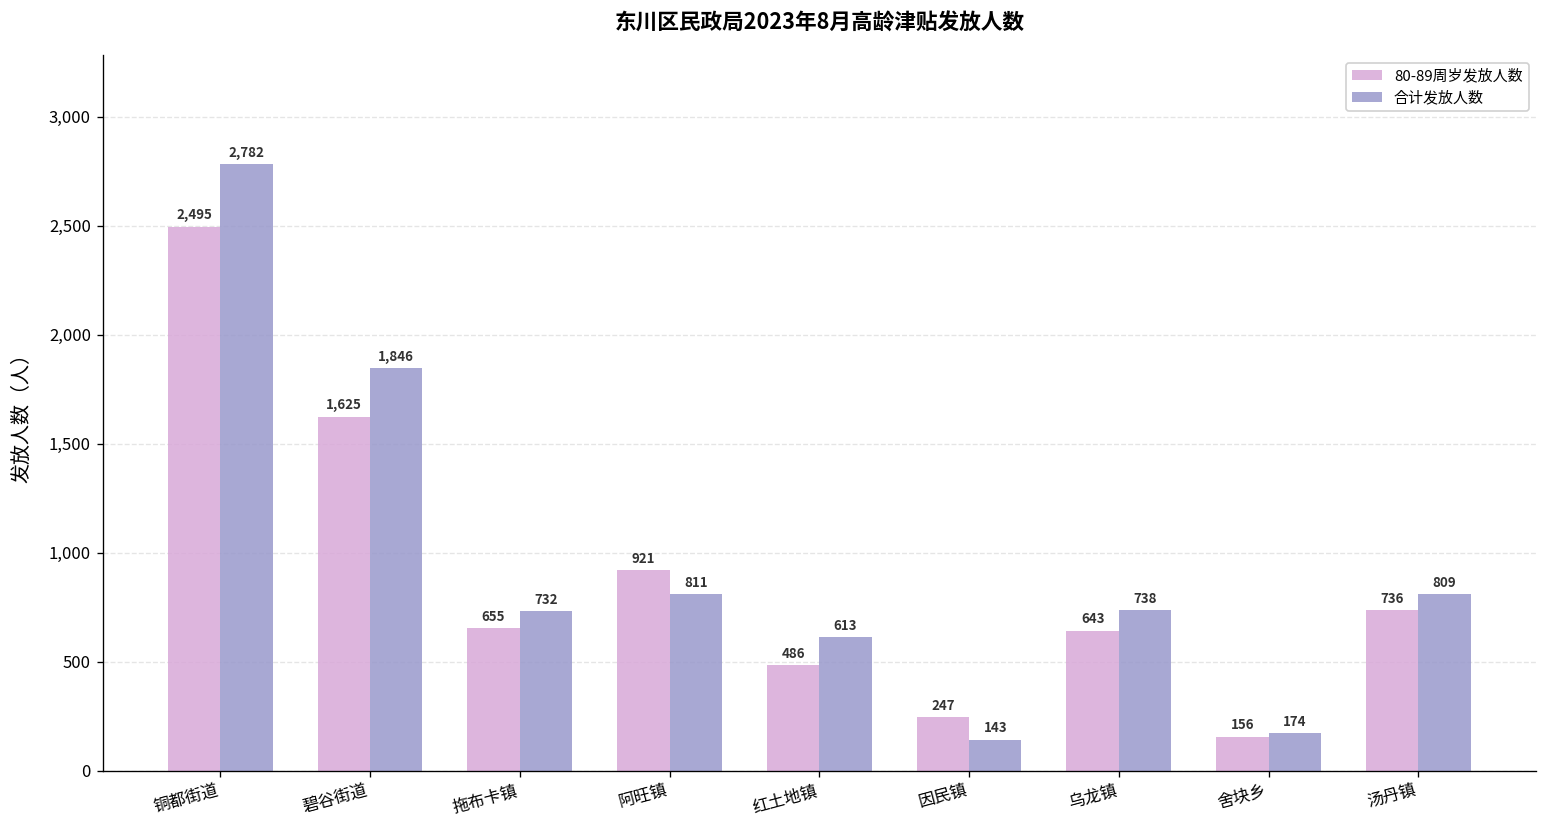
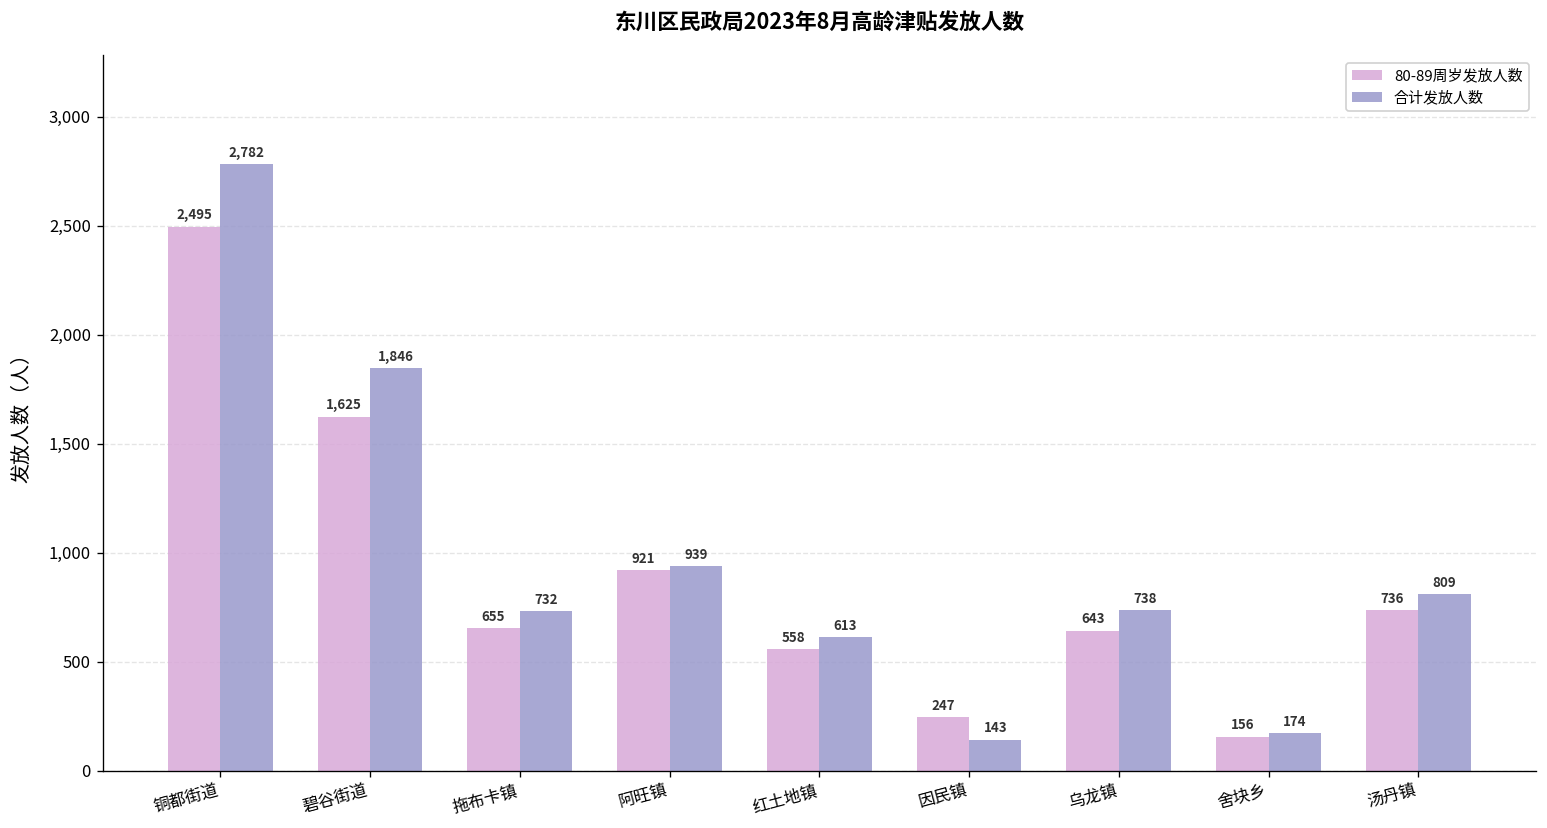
合计发放人数, 阿旺镇: 811 -> 939
80-89周岁发放人数, 红土地镇: 486 -> 558
